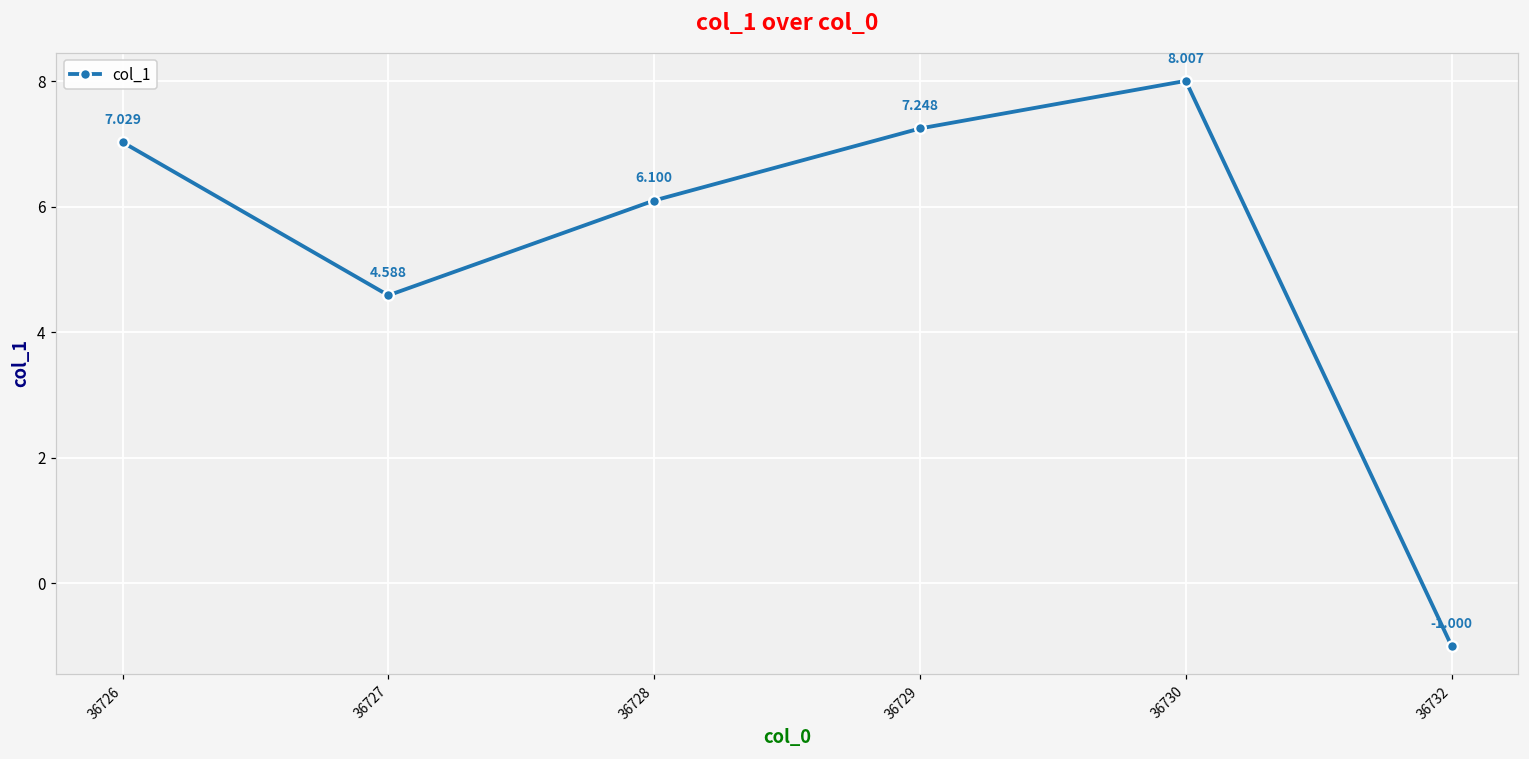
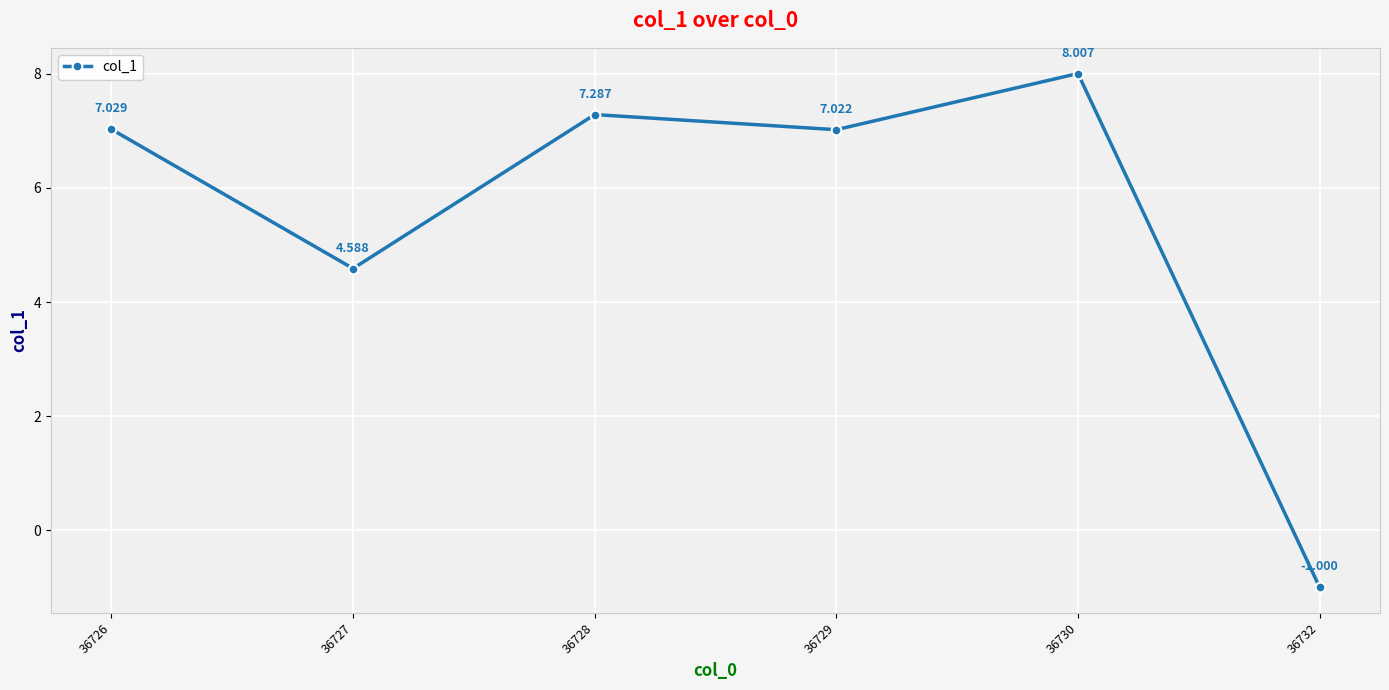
36728: 6.100 -> 7.287
36729: 7.248 -> 7.022
